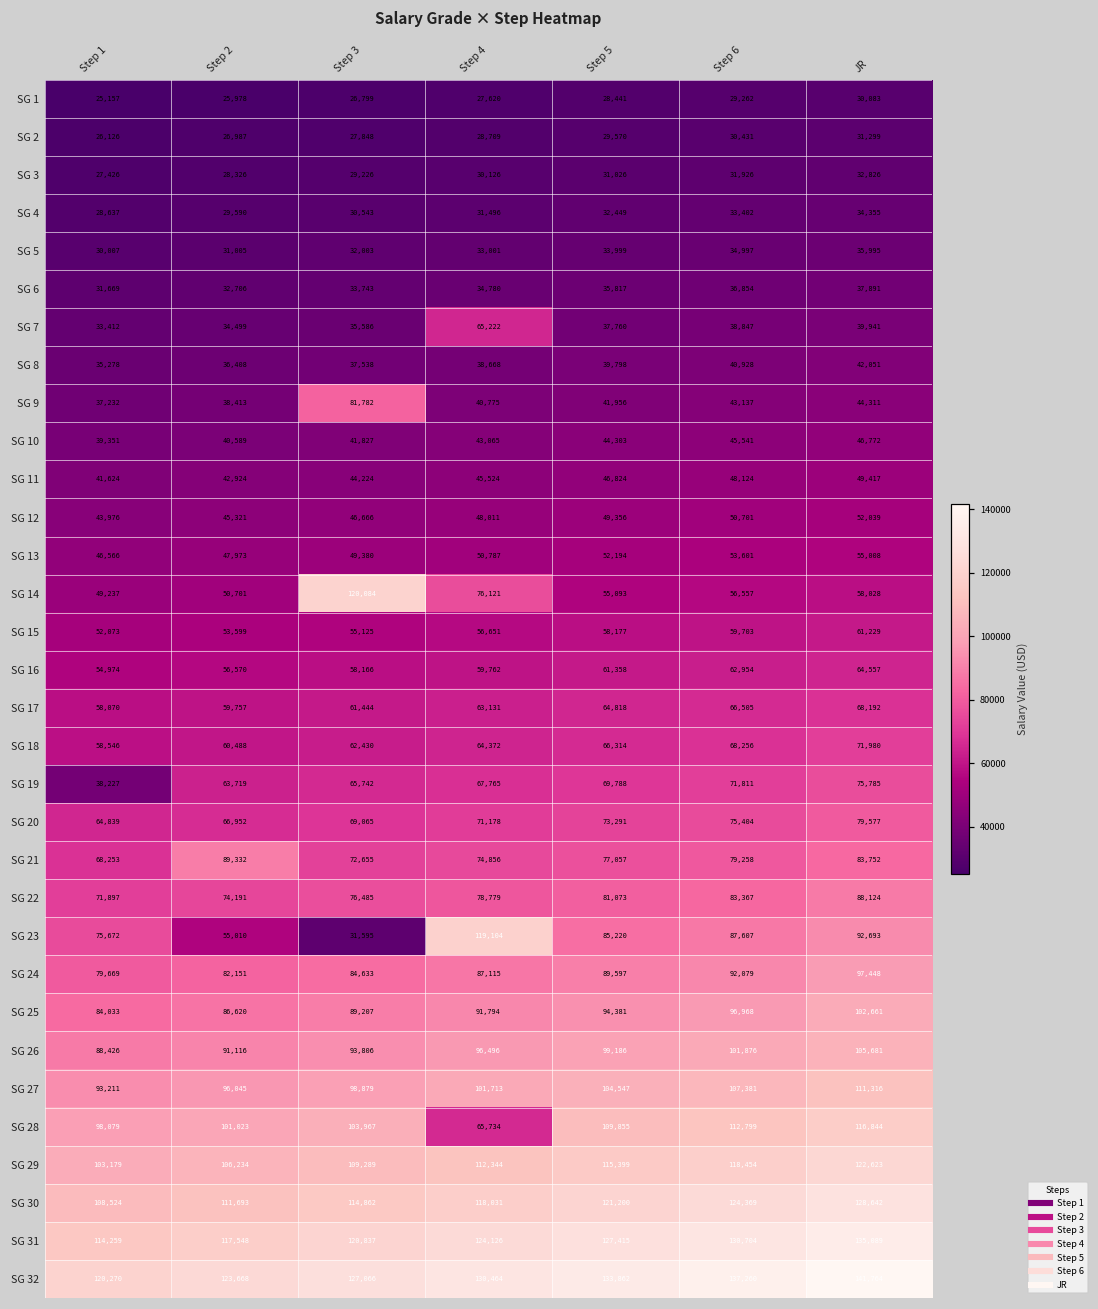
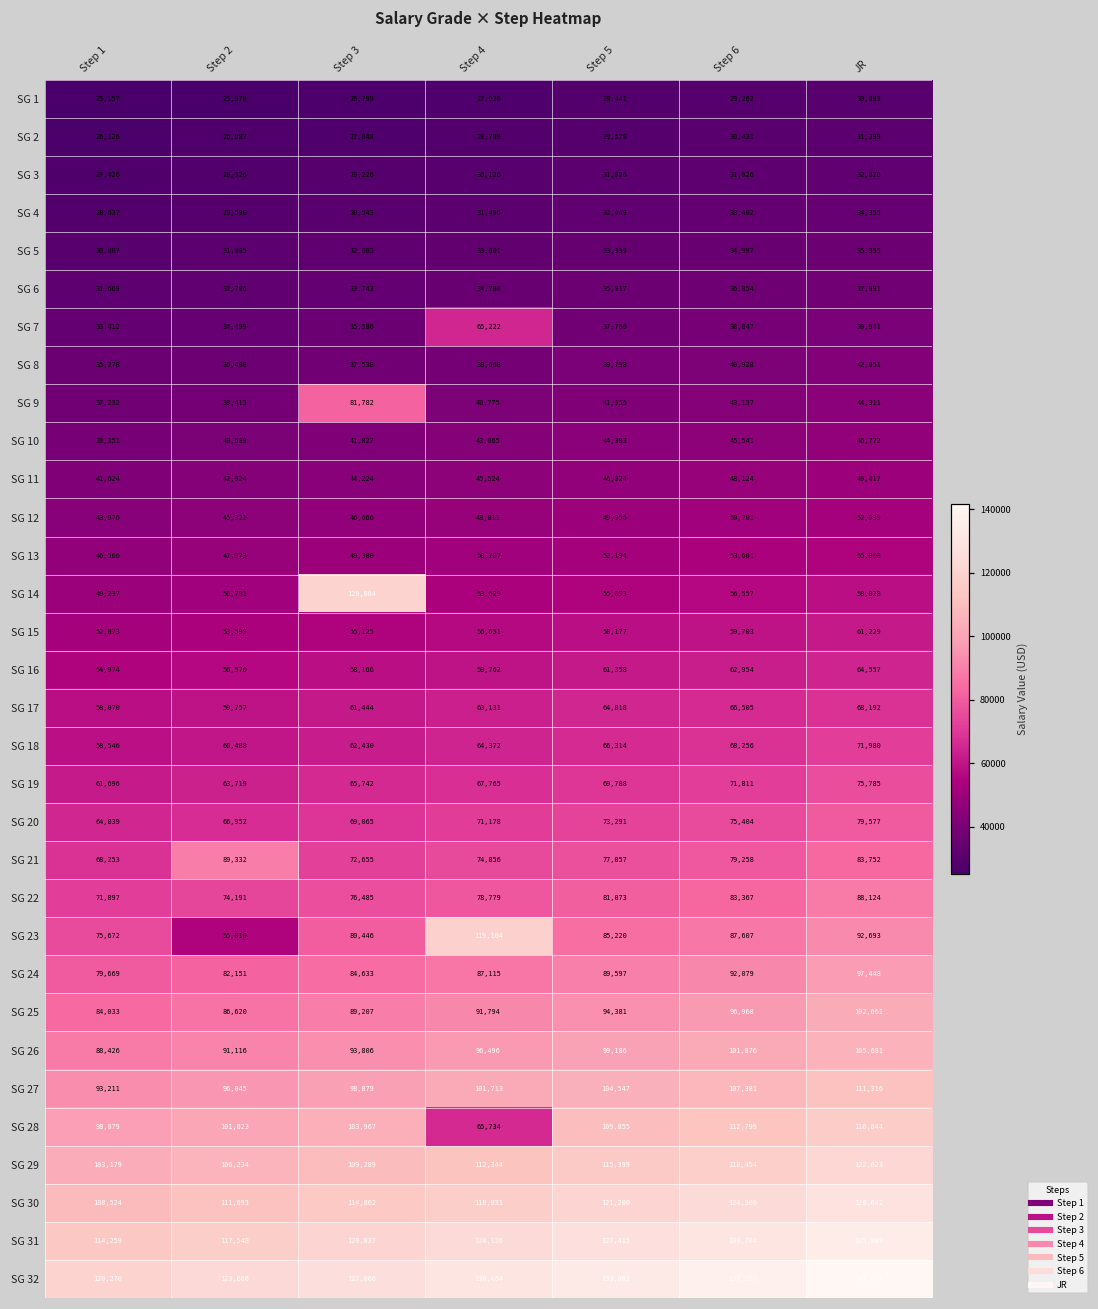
SG 14, Step 4: 76,121 -> 53,629
SG 19, Step 1: 38,227 -> 61,696
SG 23, Step 3: 31,595 -> 80,446
